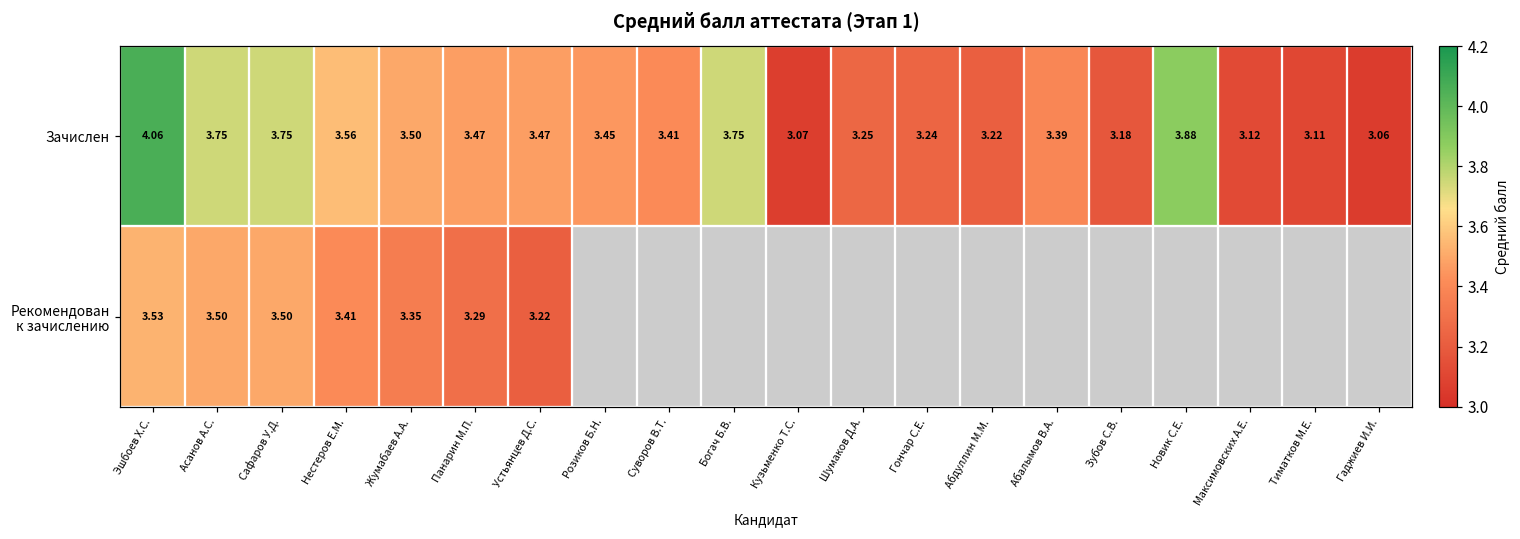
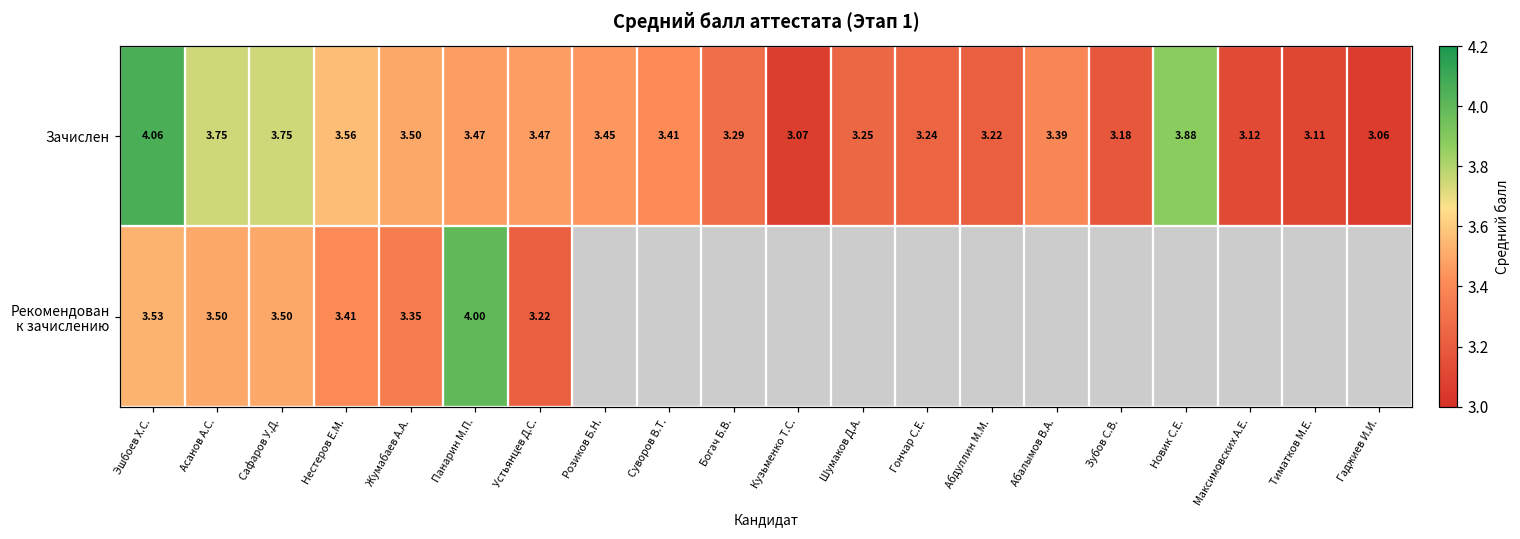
Зачислен, Богач Б.В.: 3.75 -> 3.29
Рекомендован к зачислению, Панарин М.П.: 3.29 -> 4.00
